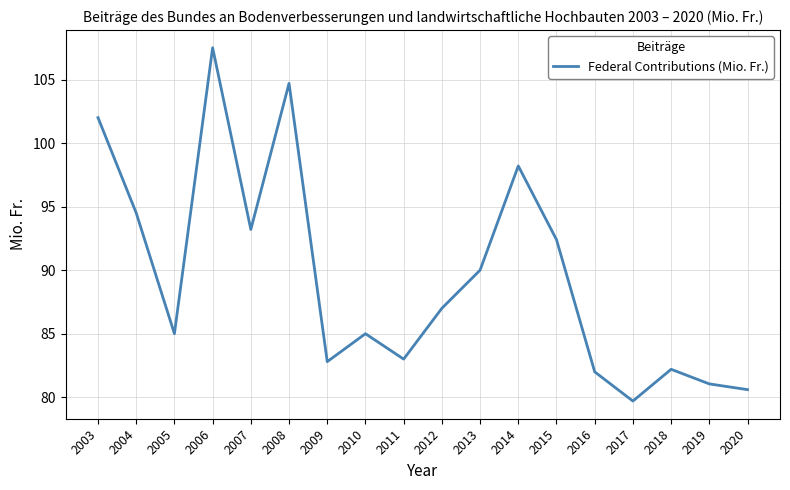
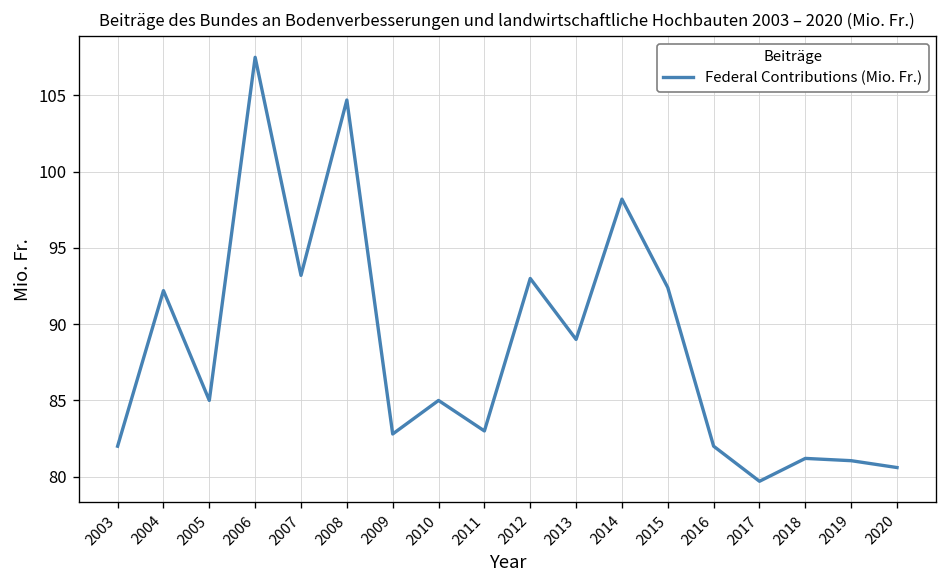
2003: 102 -> 82
2004: 94.5 -> 92.2
2012: 87 -> 93
2013: 90 -> 89
2018: 82.2 -> 81.2
